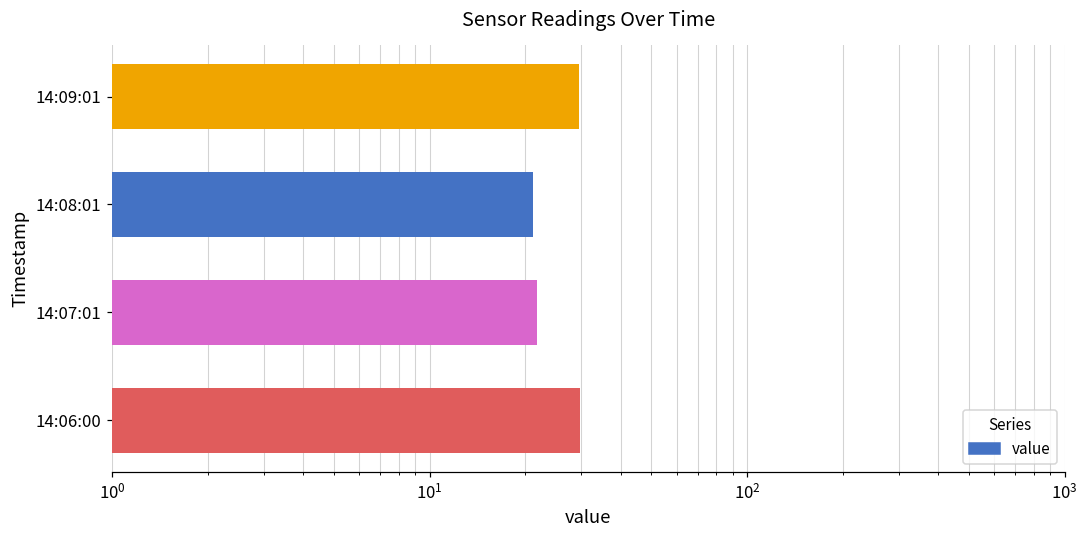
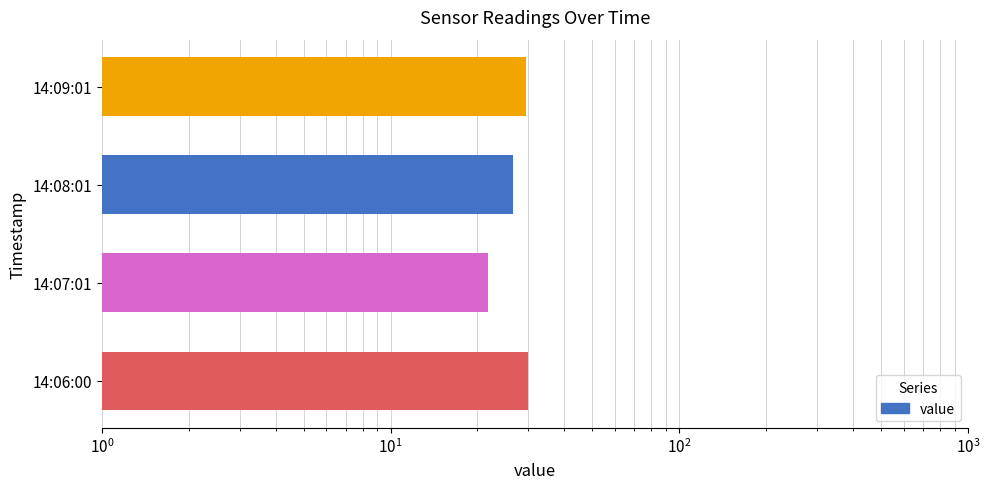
14:08:01: 21 -> 27
